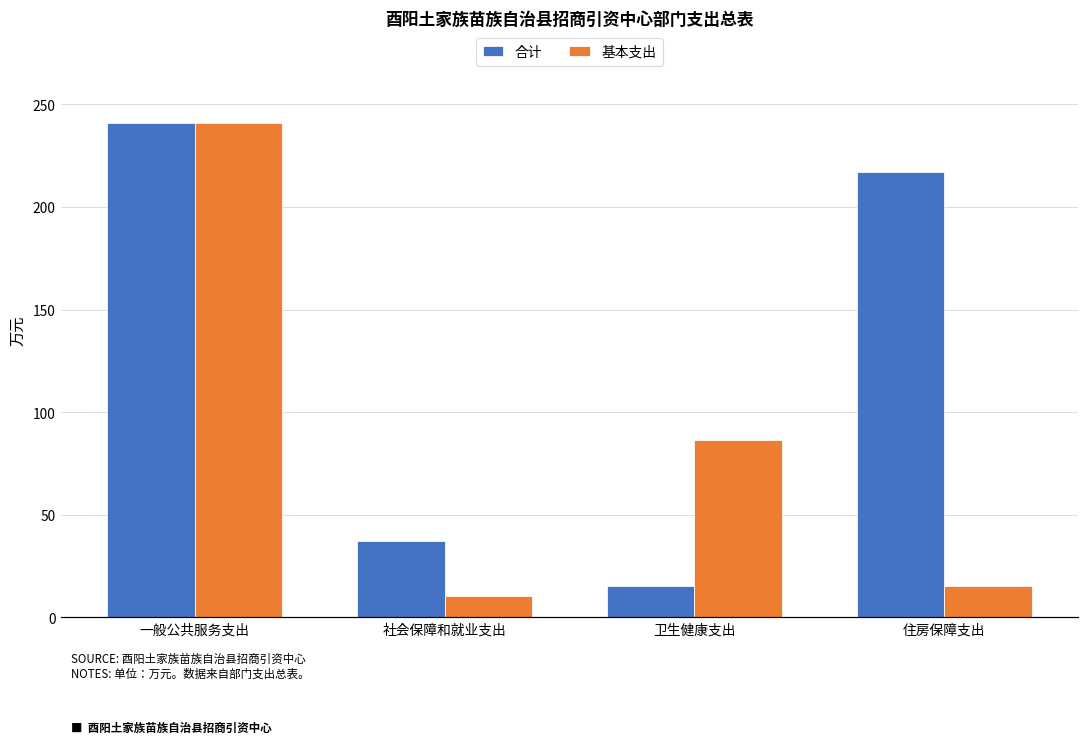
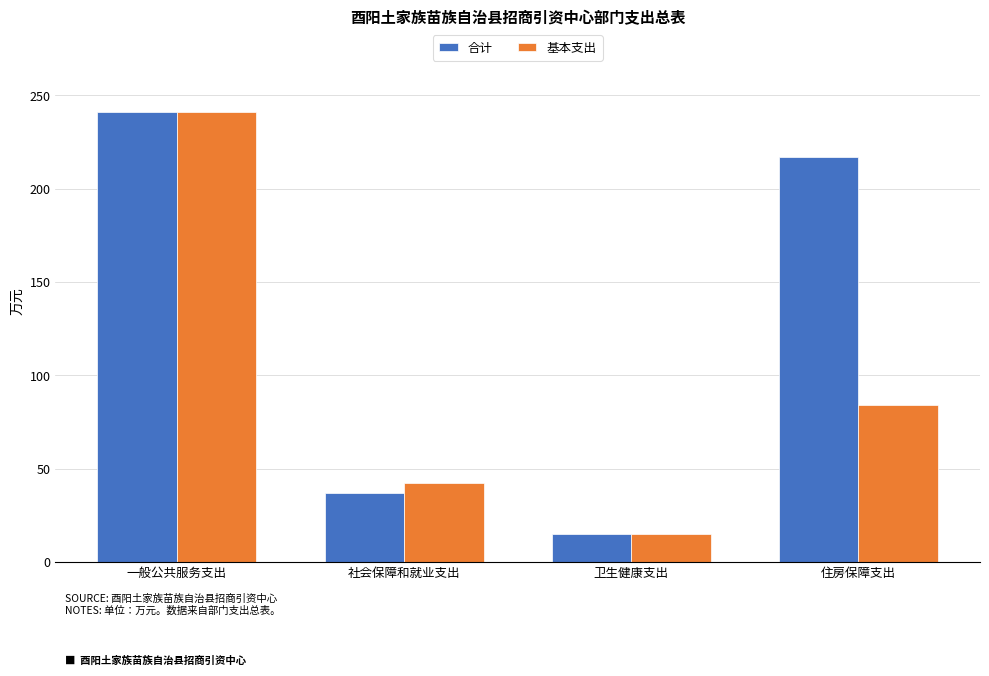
基本支出, 社会保障和就业支出: 11 -> 42
基本支出, 卫生健康支出: 87 -> 15
基本支出, 住房保障支出: 15 -> 84
